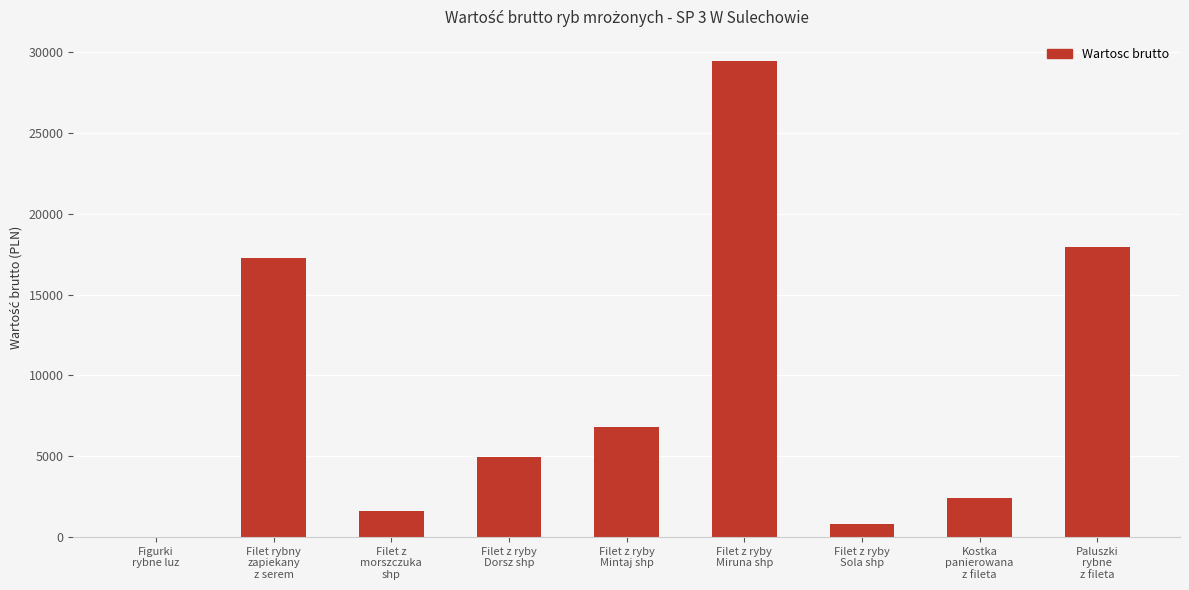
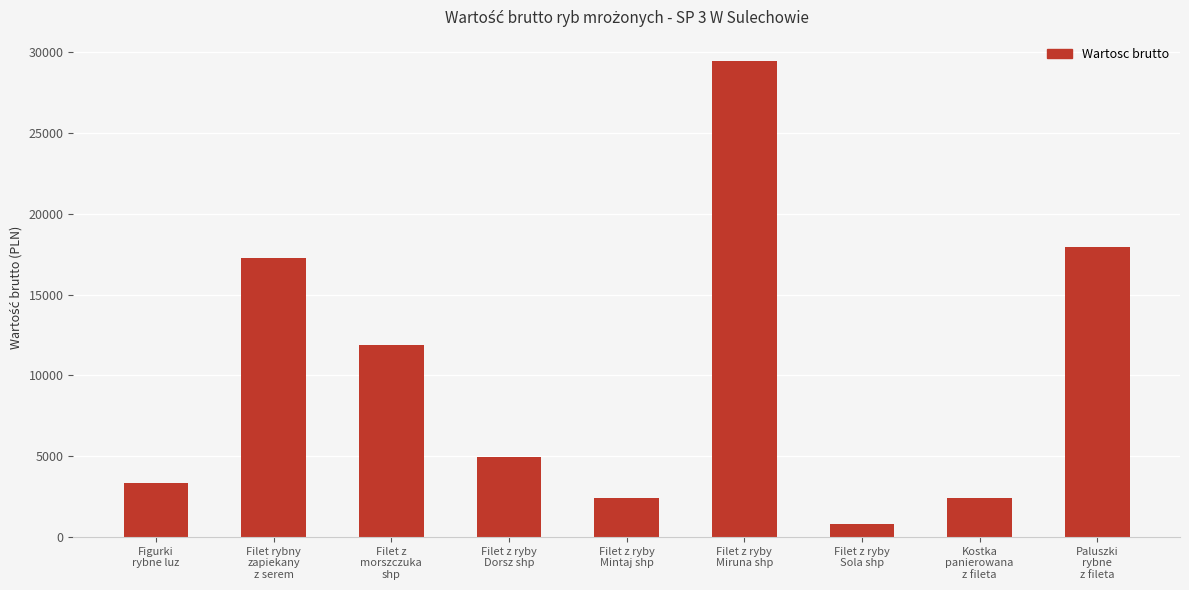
Figurki rybne luz: 0 -> 3300
Filet z morszczuka shp: 1600 -> 11900
Filet z ryby Mintaj shp: 6800 -> 2400
